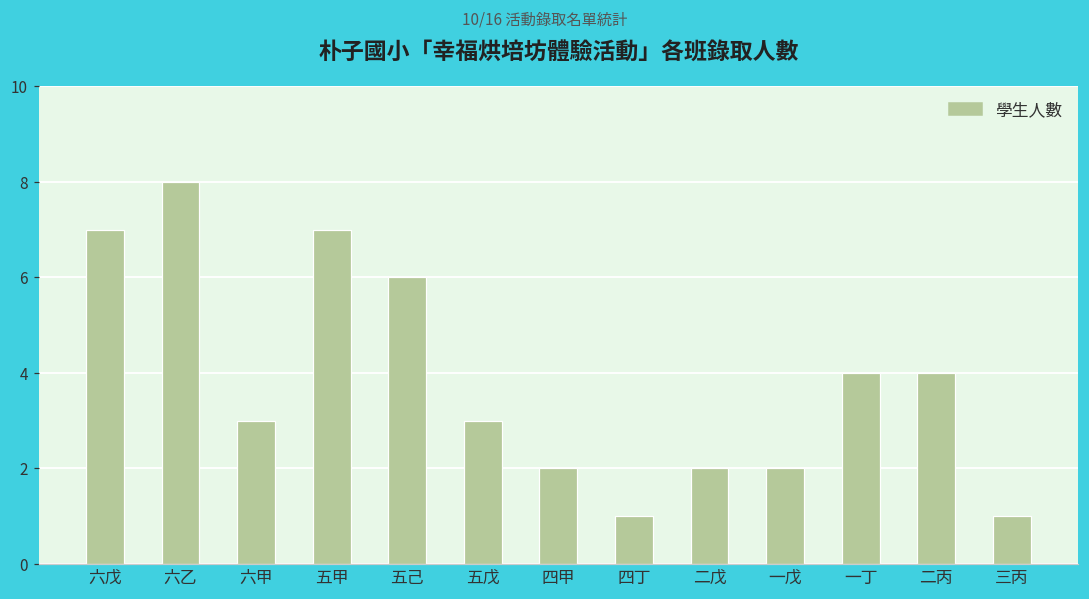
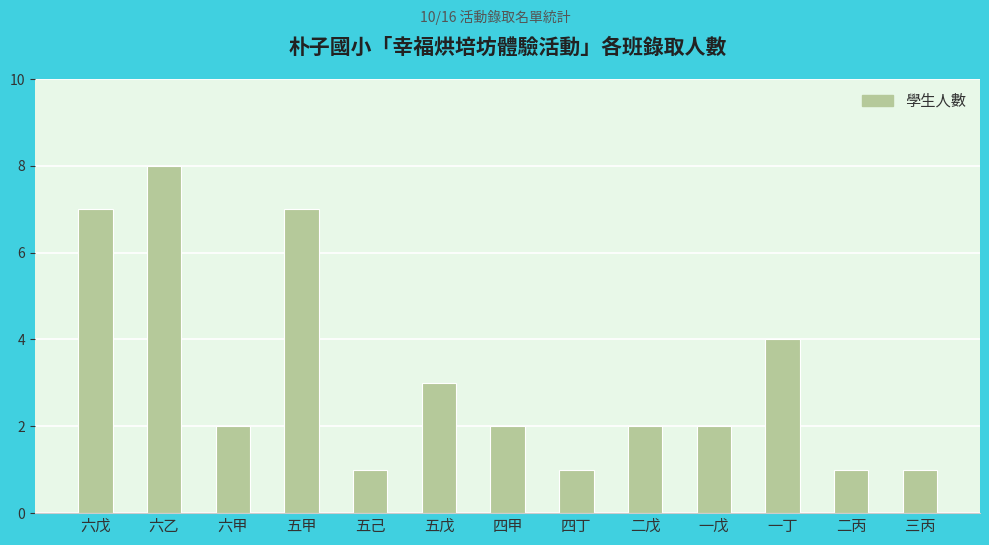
六甲: 3 -> 2
五己: 6 -> 1
二丙: 4 -> 1
